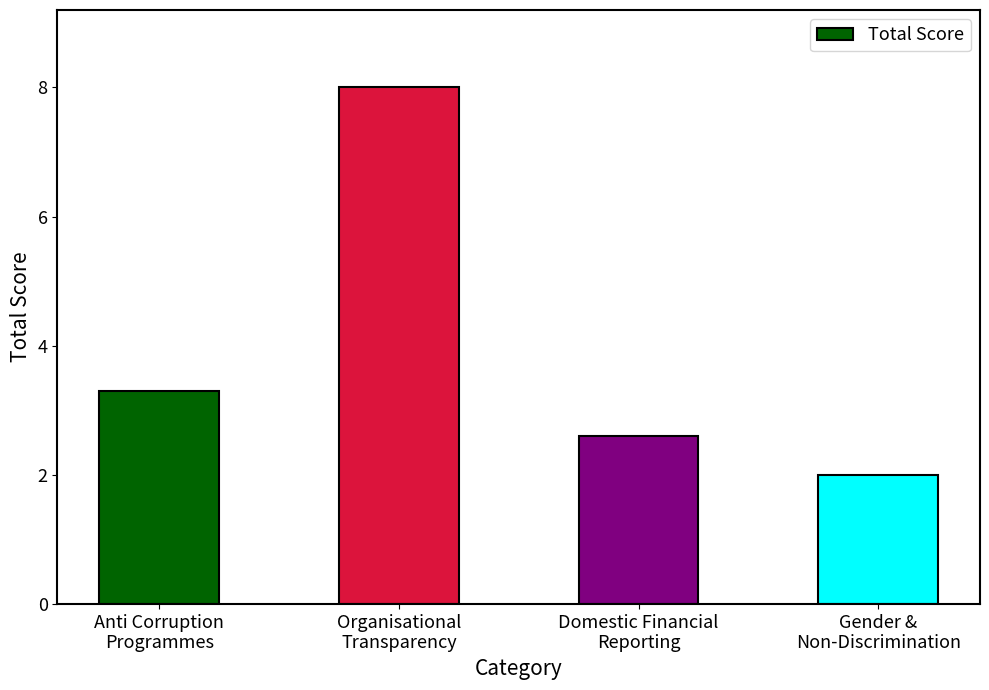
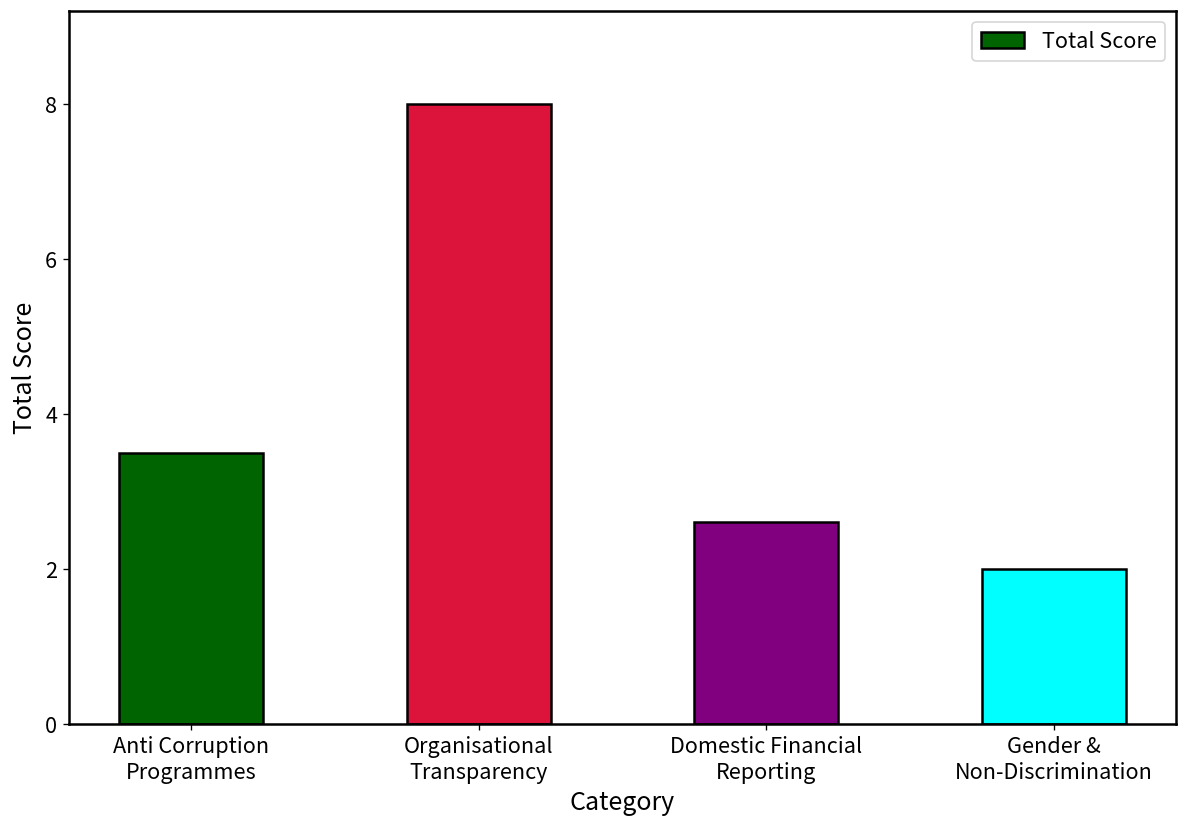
Anti Corruption Programmes: 3.3 -> 3.5
